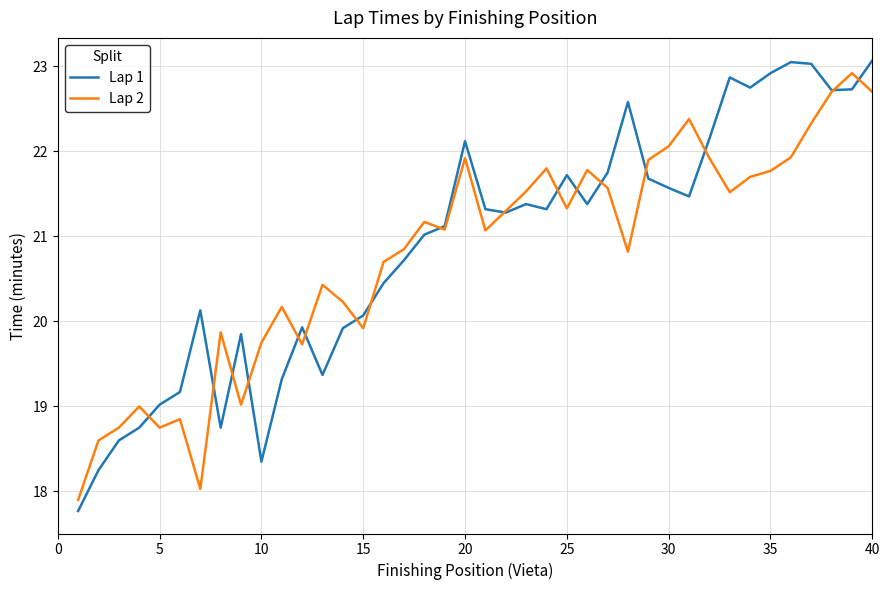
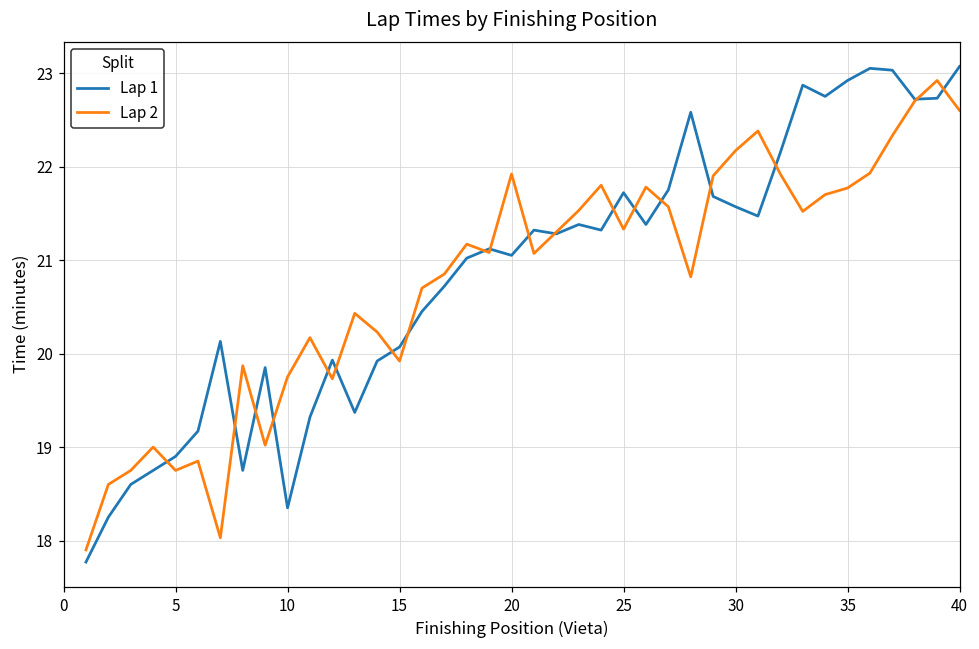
Lap 1, 5: 19.0 -> 18.9
Lap 1, 20: 22.1 -> 21.1
Lap 2, 30: 22.1 -> 22.2
Lap 2, 40: 22.7 -> 22.6
